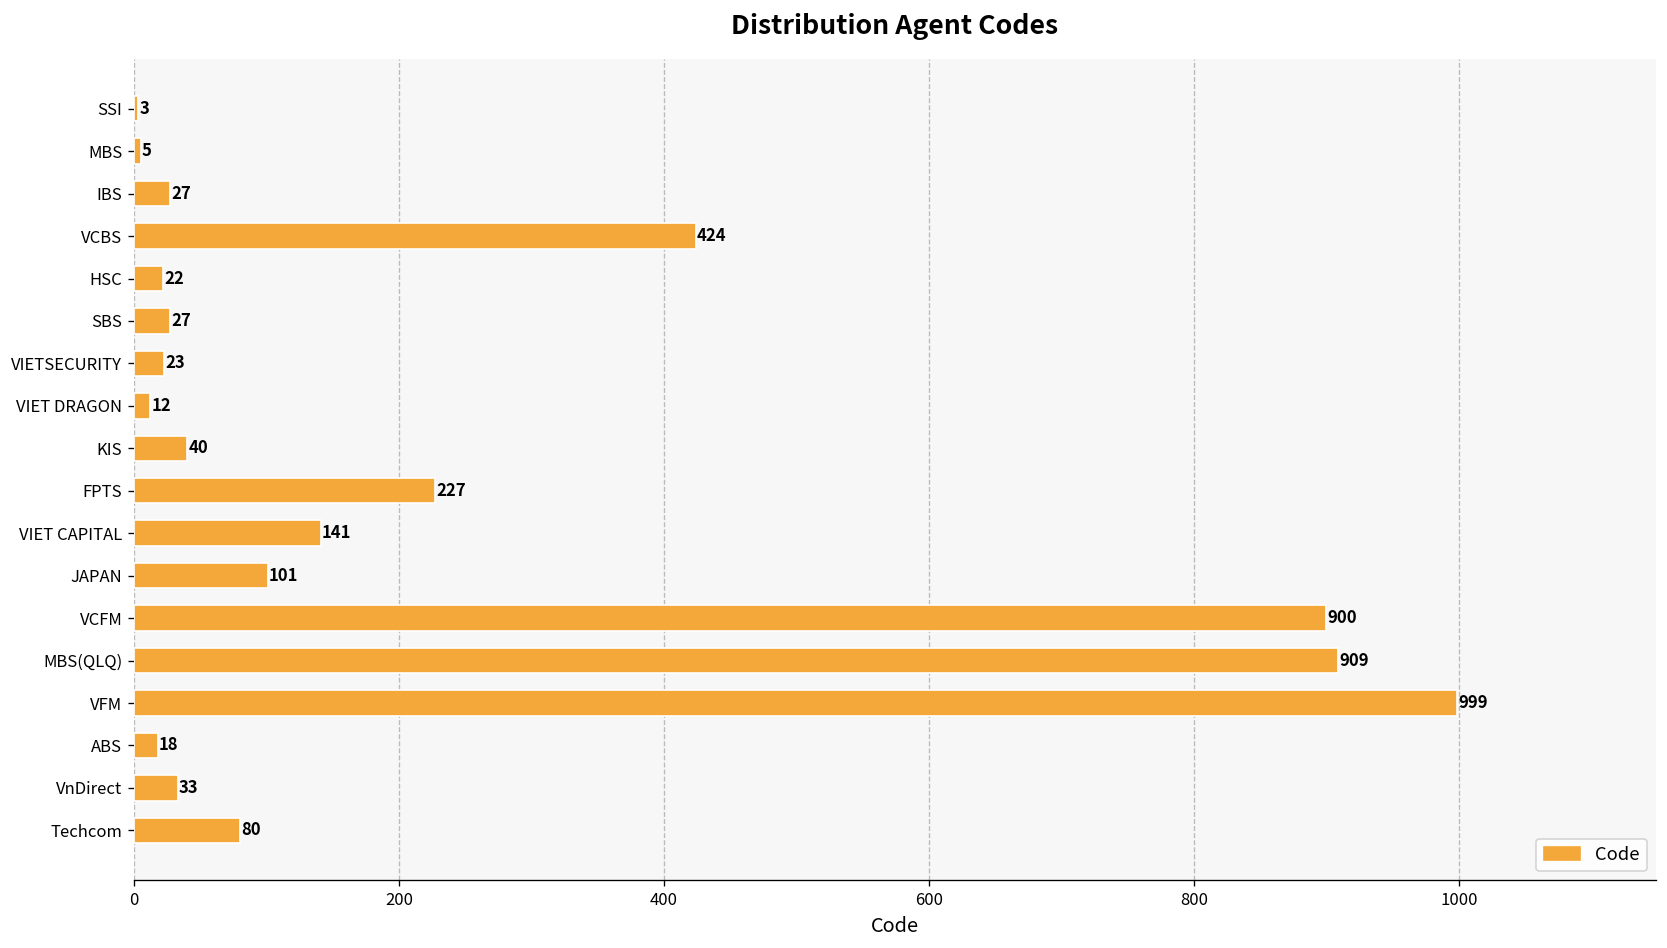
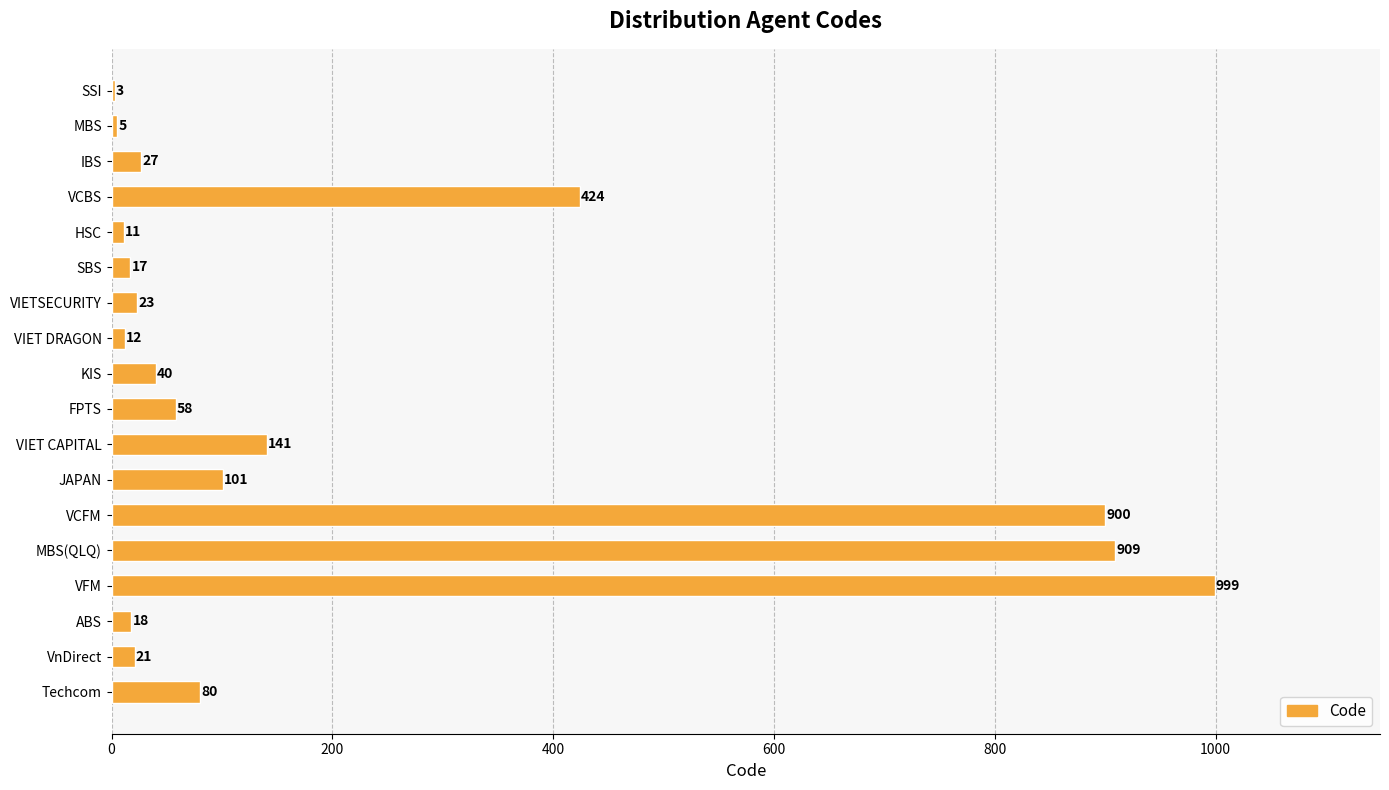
HSC: 22 -> 11
SBS: 27 -> 17
FPTS: 227 -> 58
VnDirect: 33 -> 21
